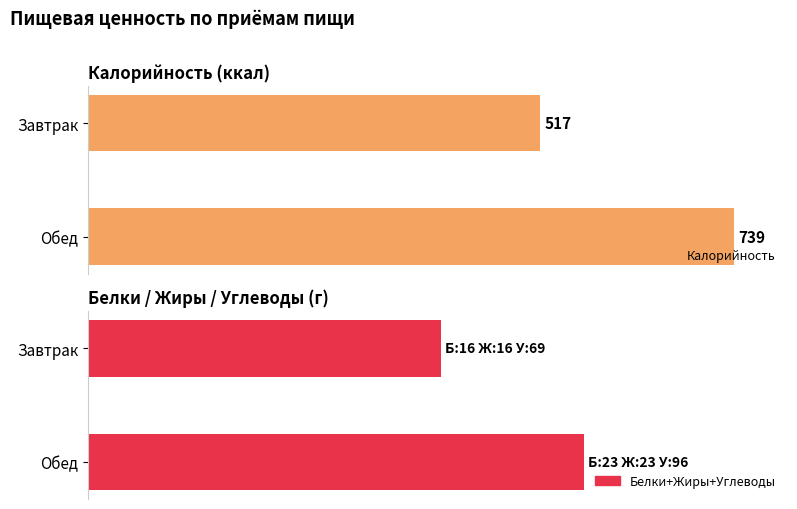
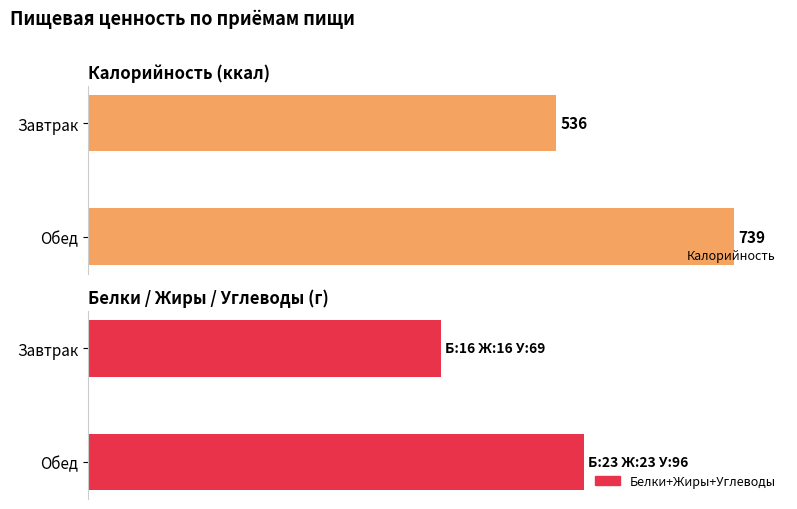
Калорийность (ккал), Завтрак: 517 -> 536
